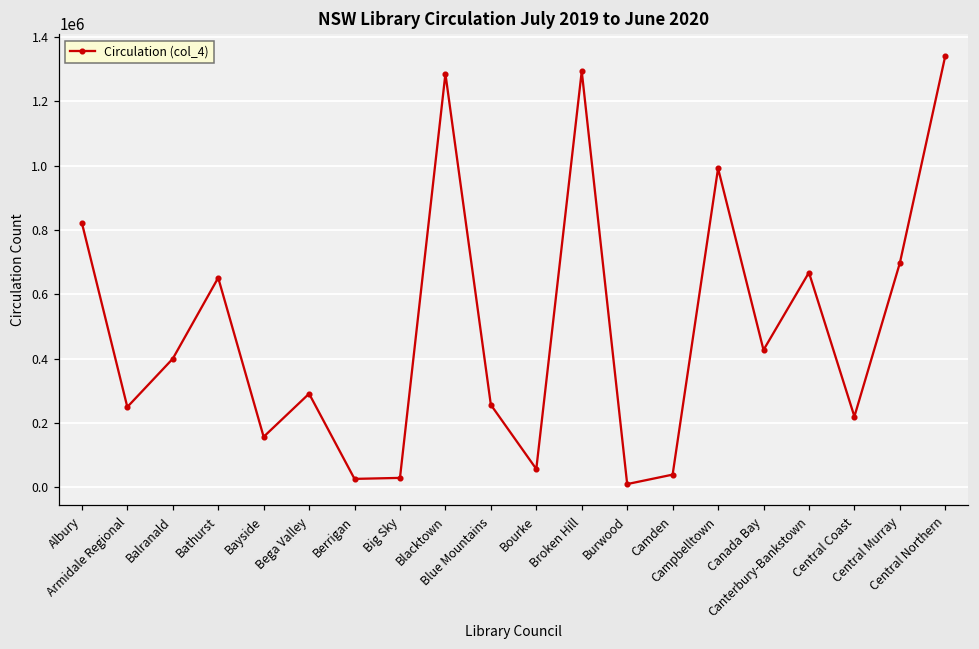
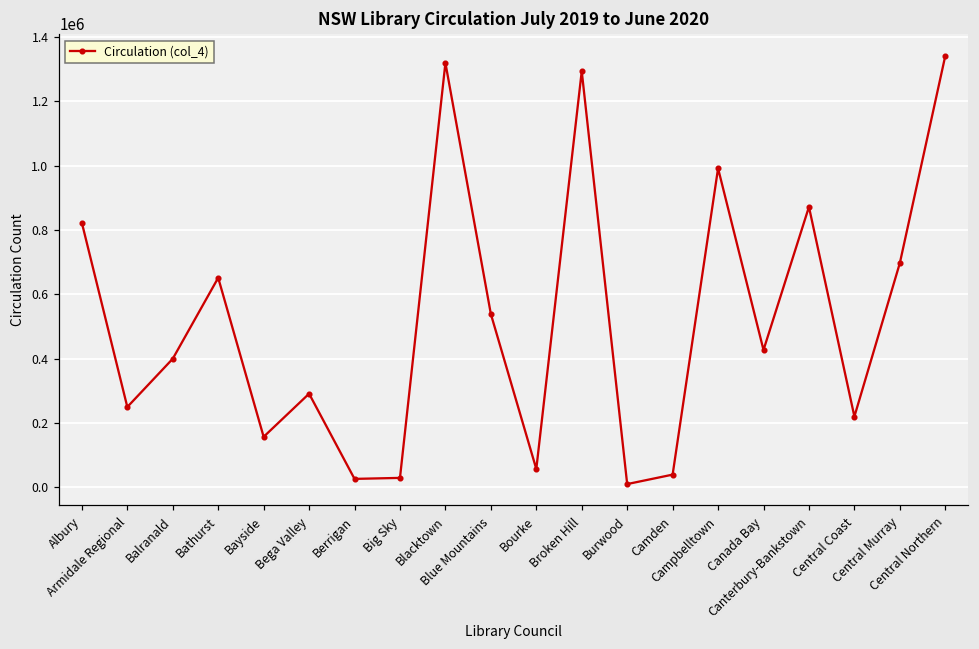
Blacktown: 1290000 -> 1320000
Blue Mountains: 260000 -> 540000
Canterbury-Bankstown: 670000 -> 870000
